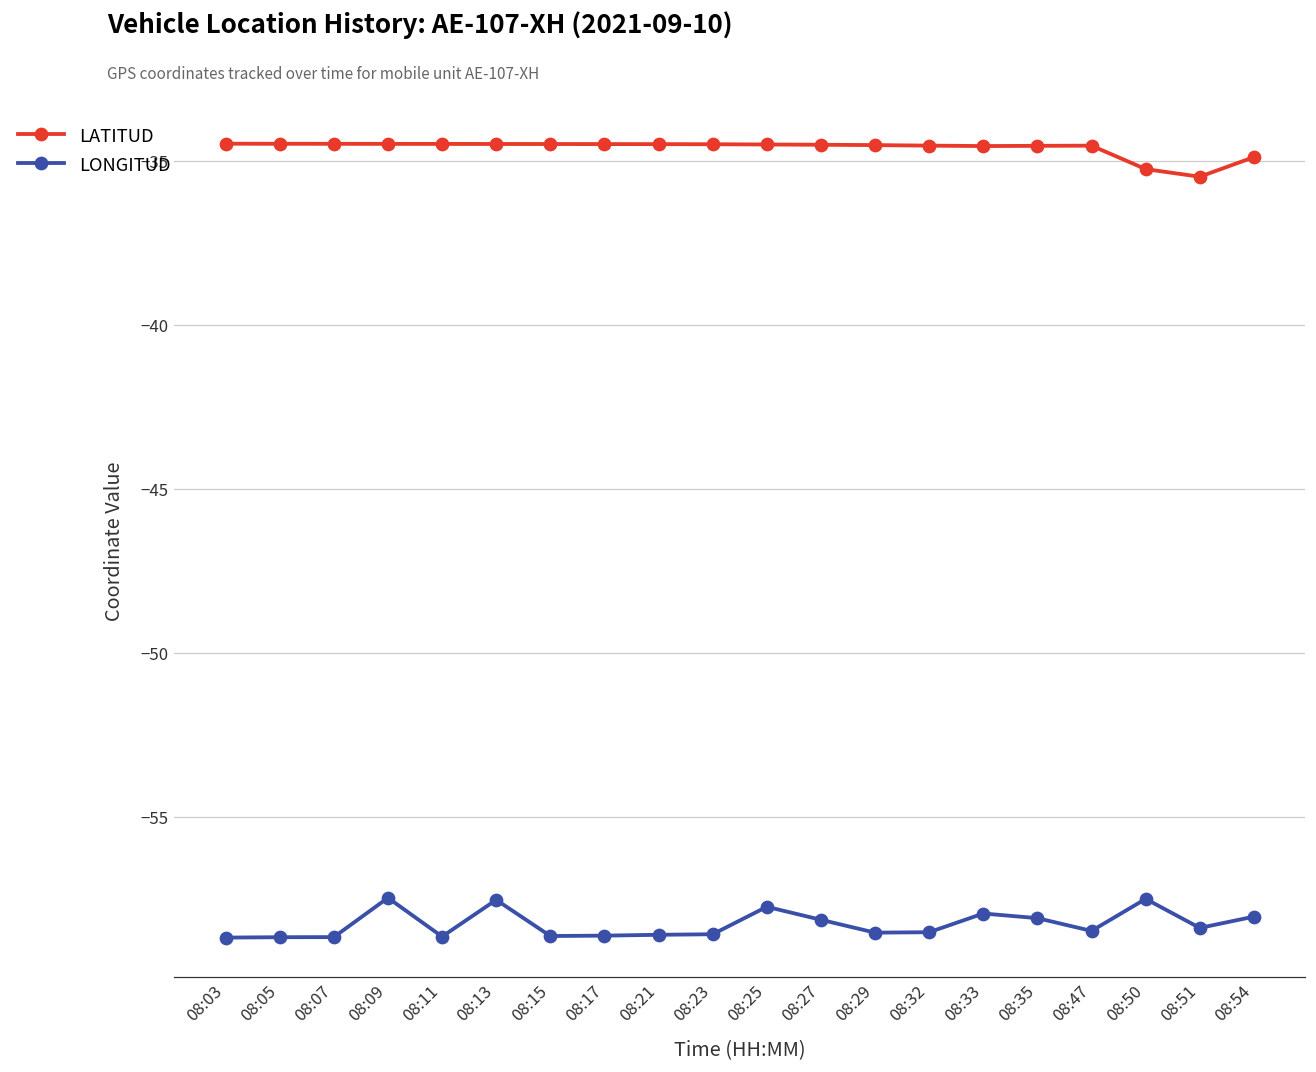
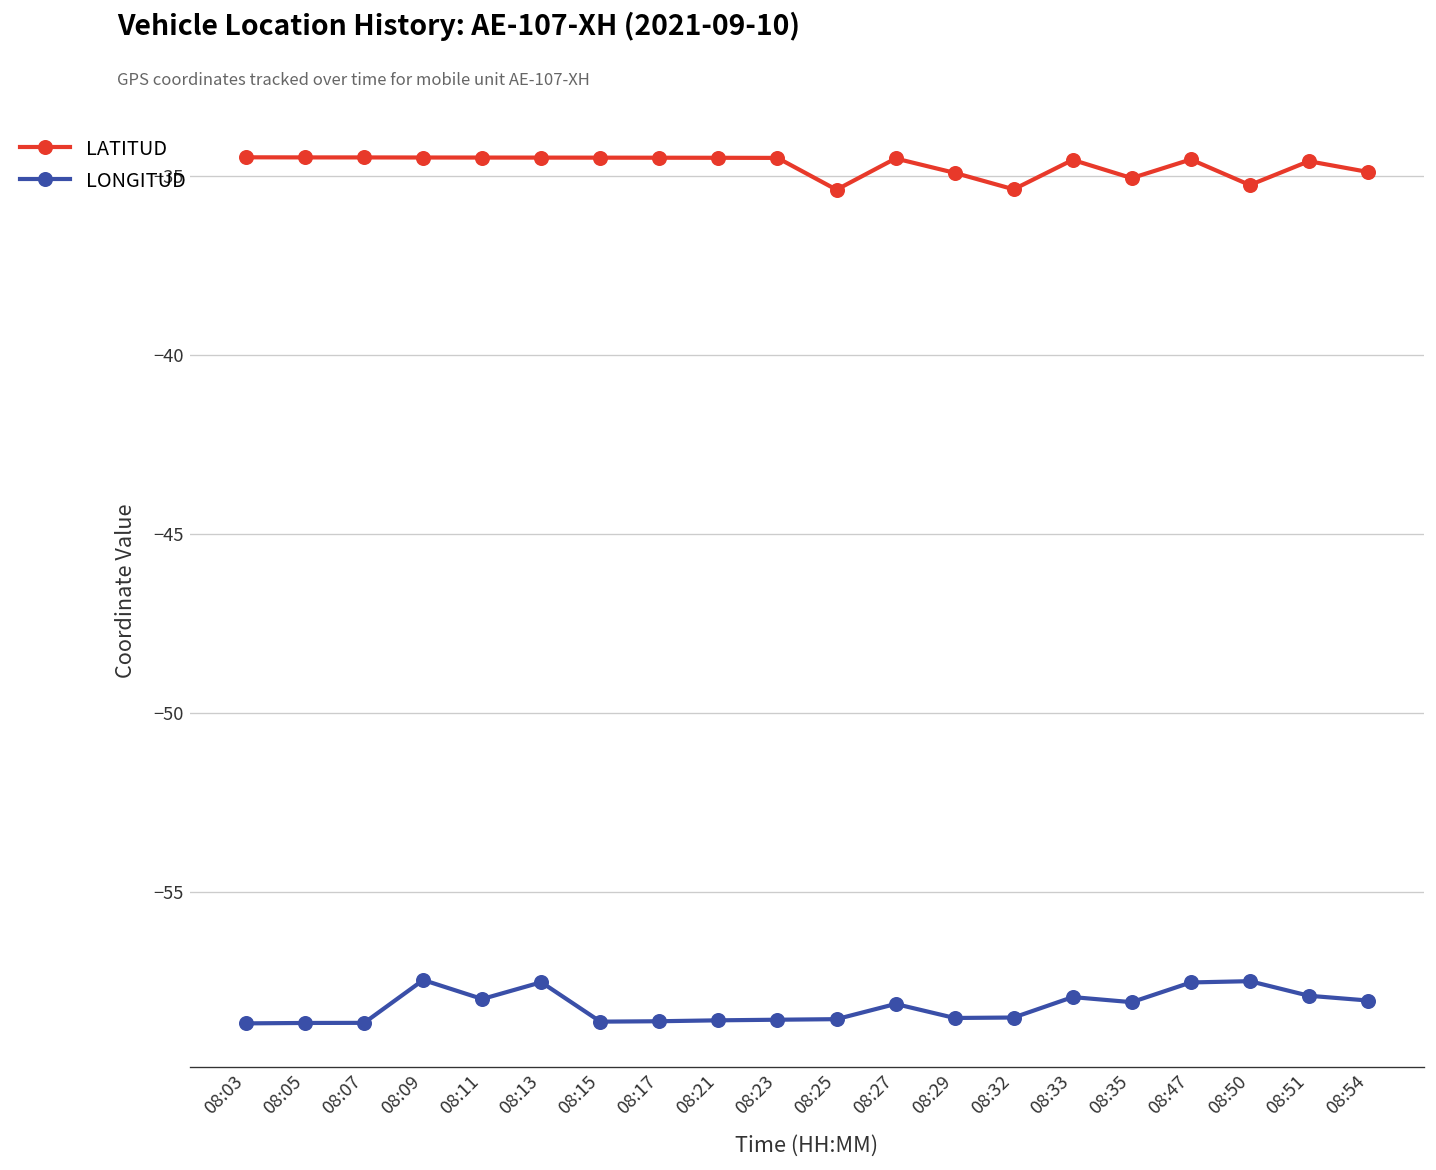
LONGITUD, 08:11: -58.6 -> -58.0
LATITUD, 08:25: -34.5 -> -35.4
LONGITUD, 08:25: -57.7 -> -58.5
LATITUD, 08:29: -34.5 -> -34.9
LATITUD, 08:32: -34.5 -> -35.4
LATITUD, 08:35: -34.5 -> -35.1
LONGITUD, 08:47: -58.5 -> -57.5
LATITUD, 08:51: -35.5 -> -34.6
LONGITUD, 08:51: -58.4 -> -57.9
